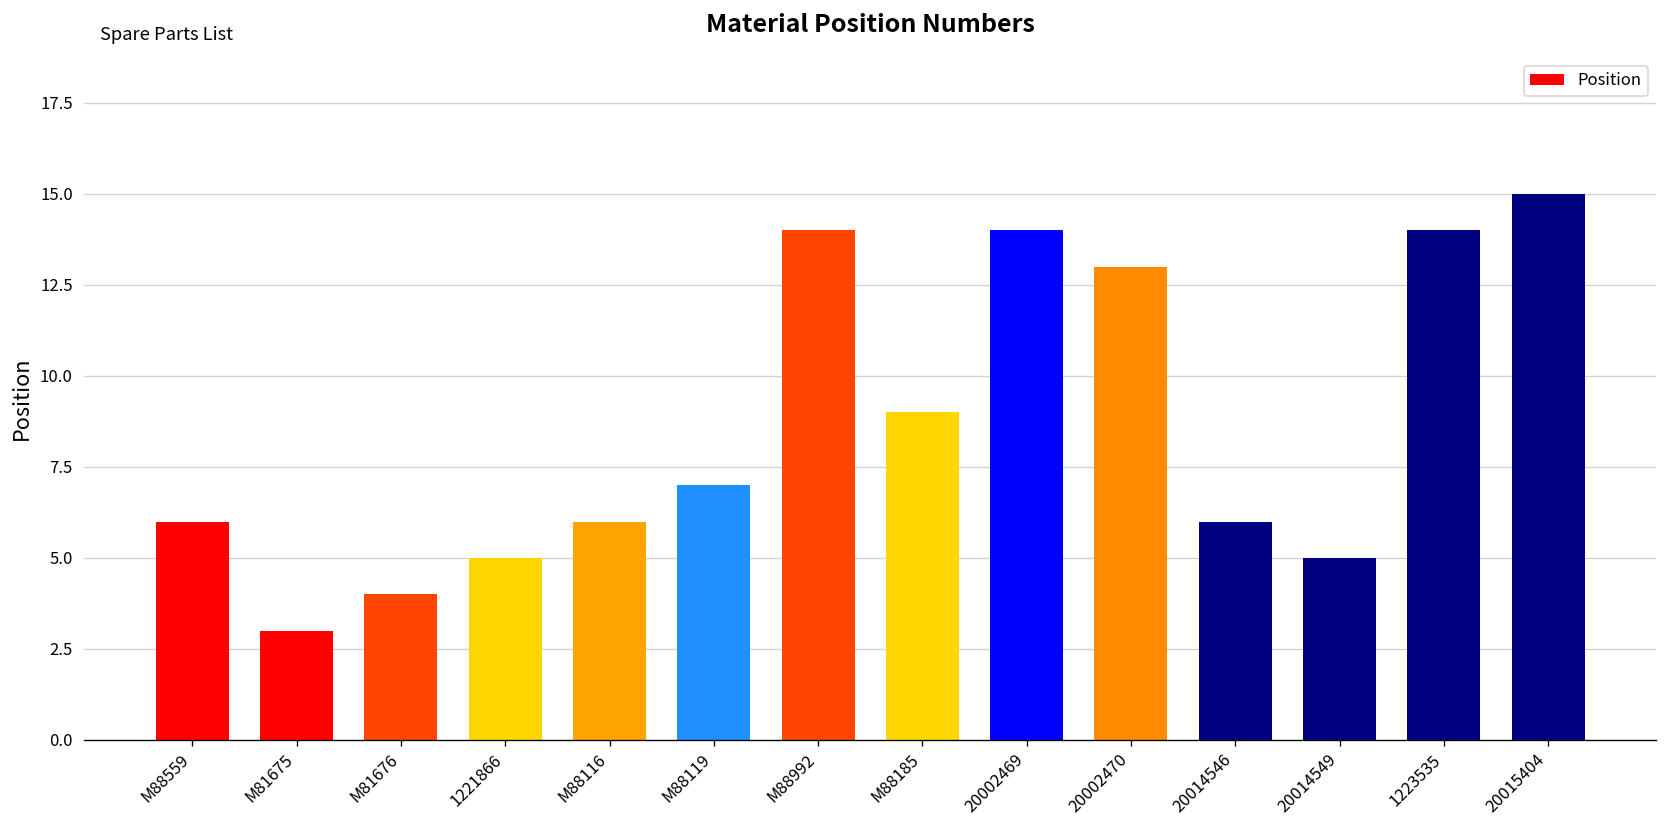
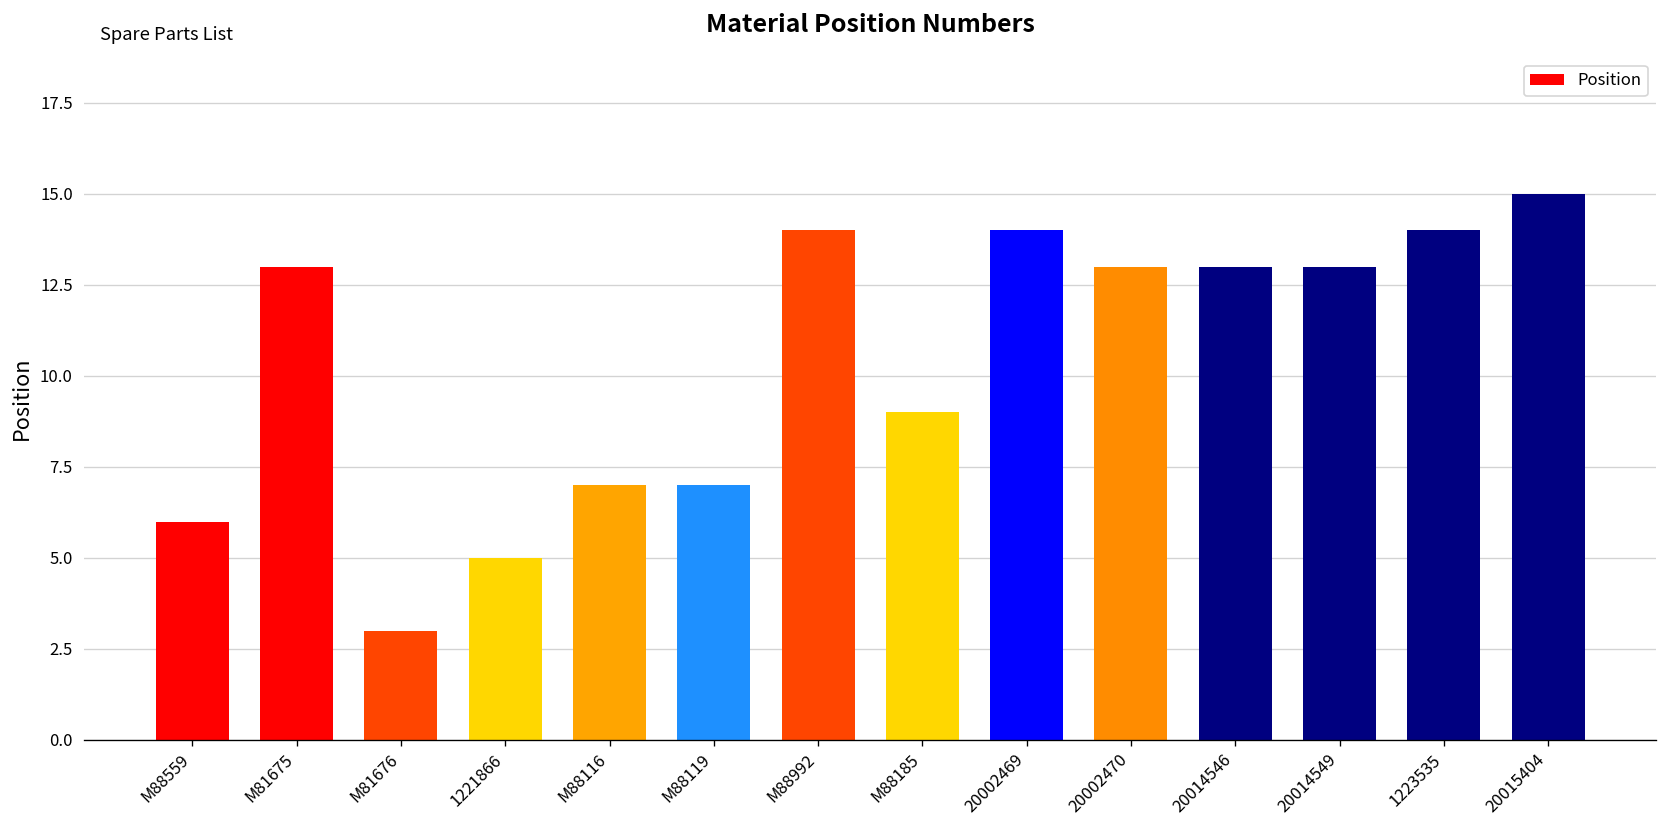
M81675: 3 -> 13
M81676: 4 -> 3
M88116: 6 -> 7
20014546: 6 -> 13
20014549: 5 -> 13
